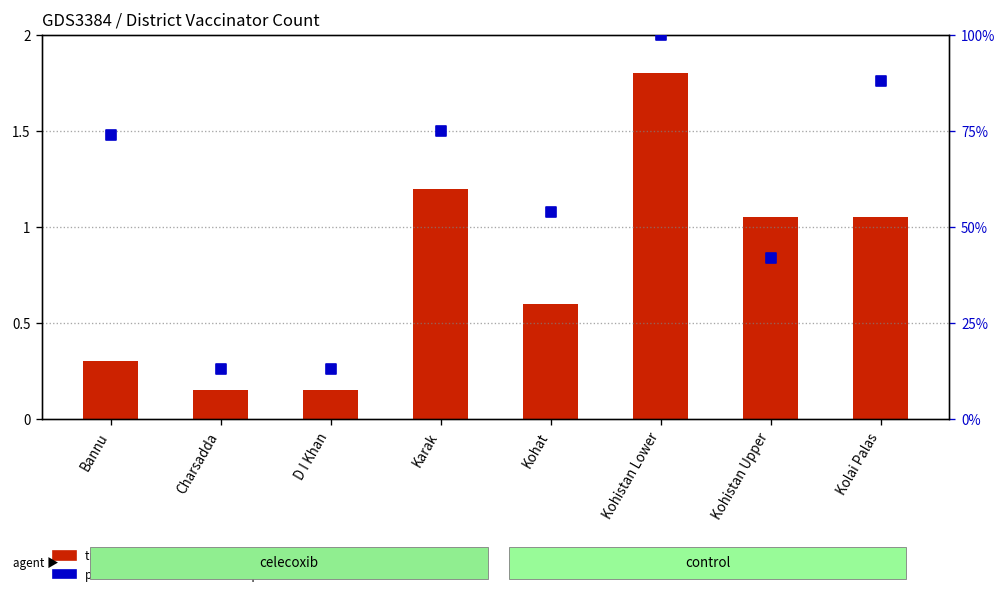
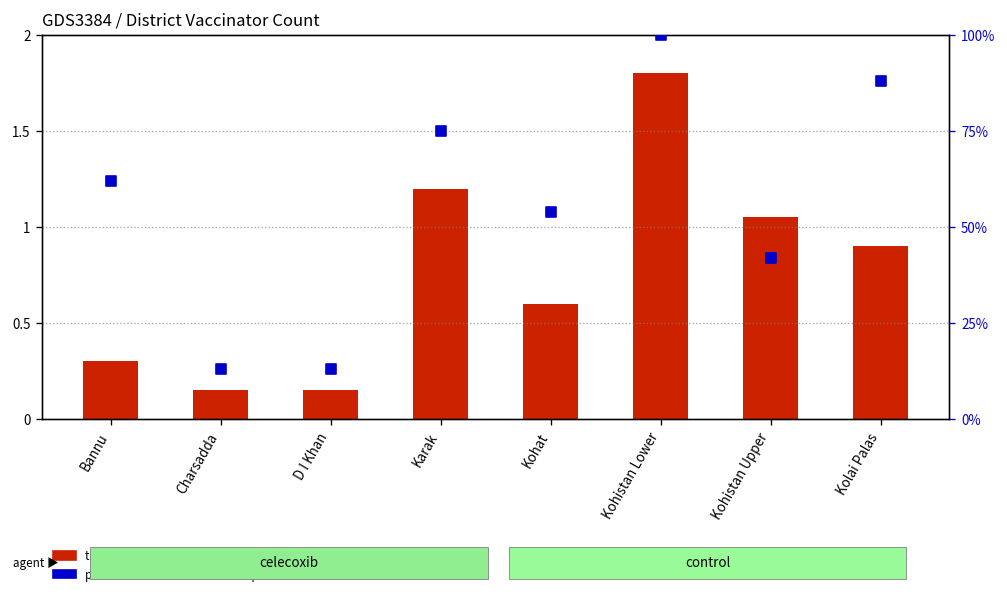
transformed count, Kolai Palas: 1.05 -> 0.90
percentile rank within the sample, Bannu: 74% -> 62%
